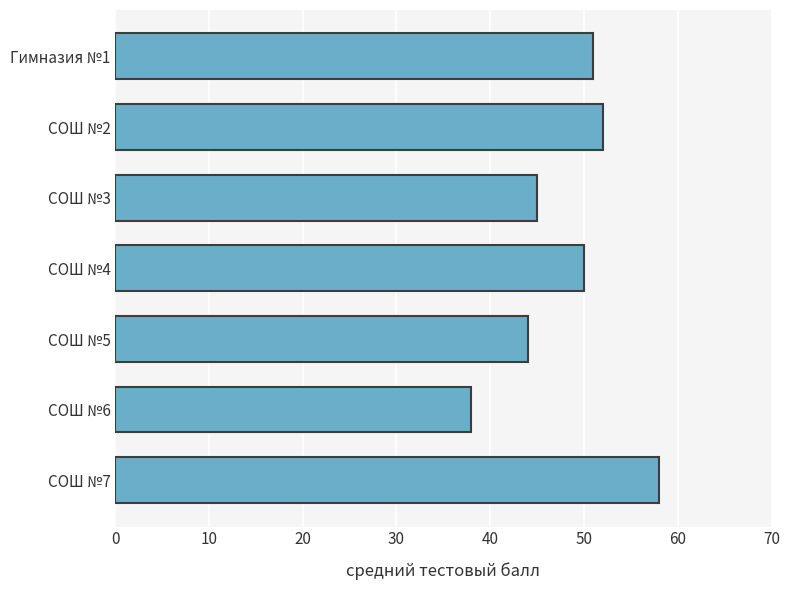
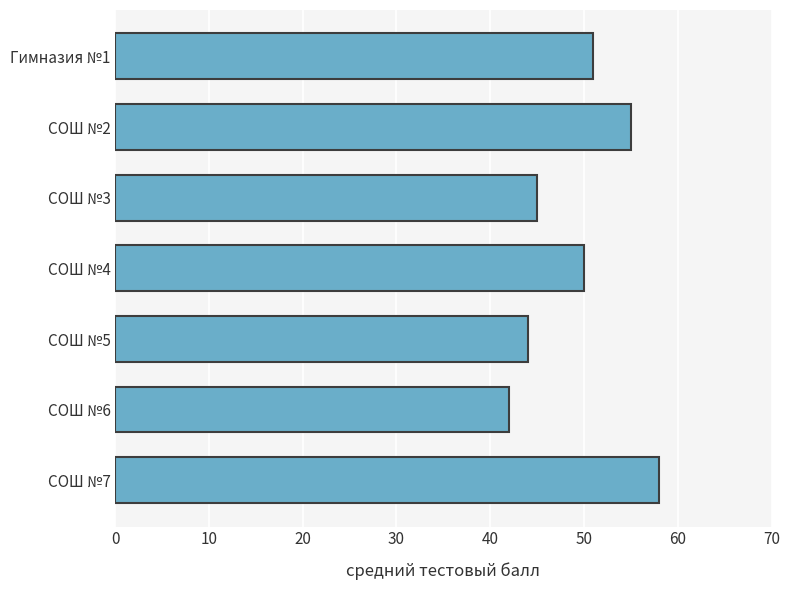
СОШ №2: 52 -> 55
СОШ №6: 38 -> 42
